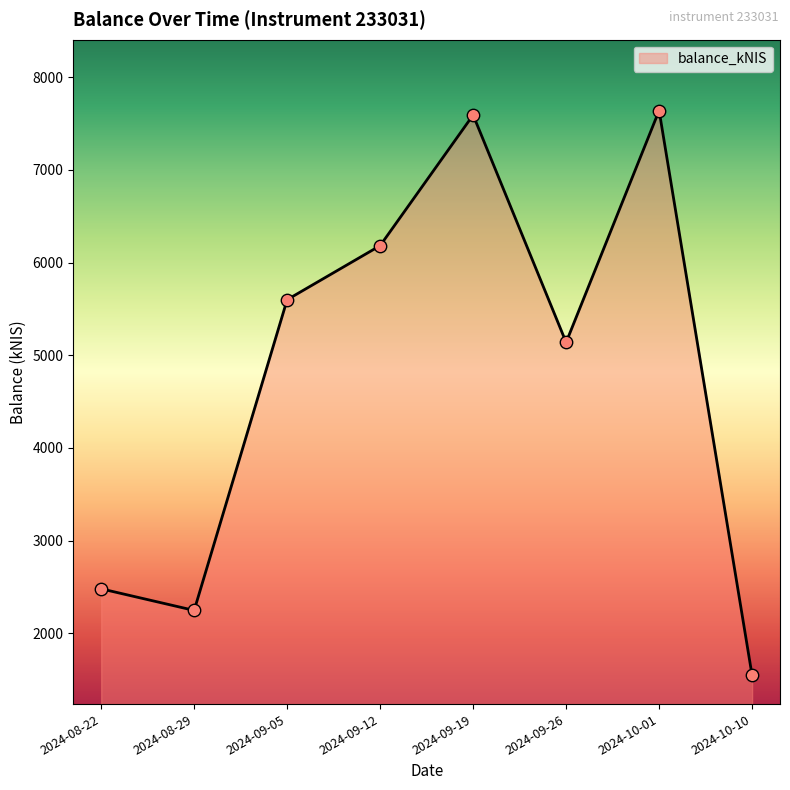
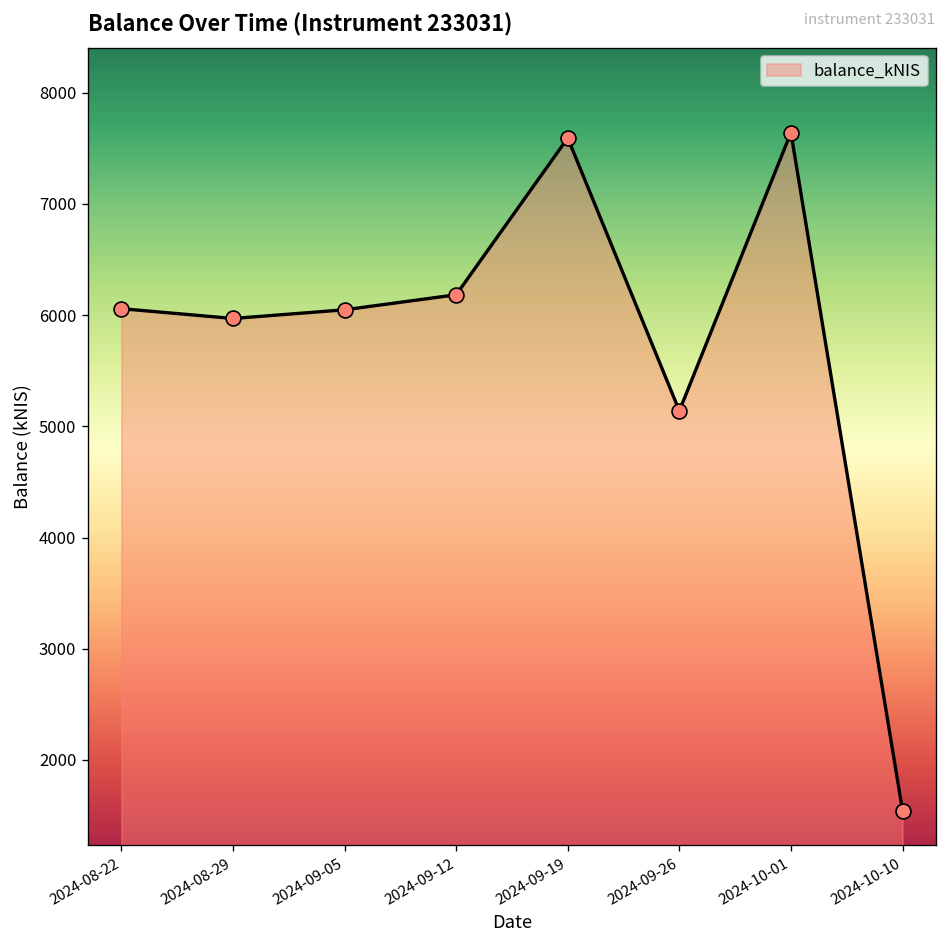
2024-08-22: 2500 -> 6100
2024-08-29: 2200 -> 6000
2024-09-05: 5600 -> 6000
